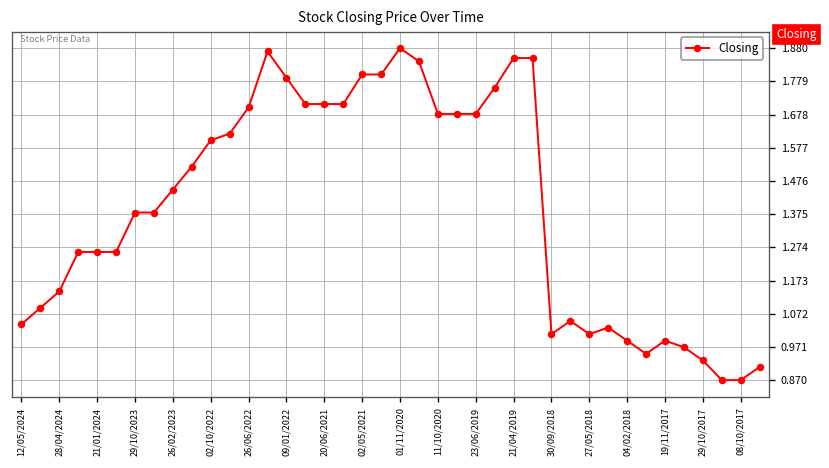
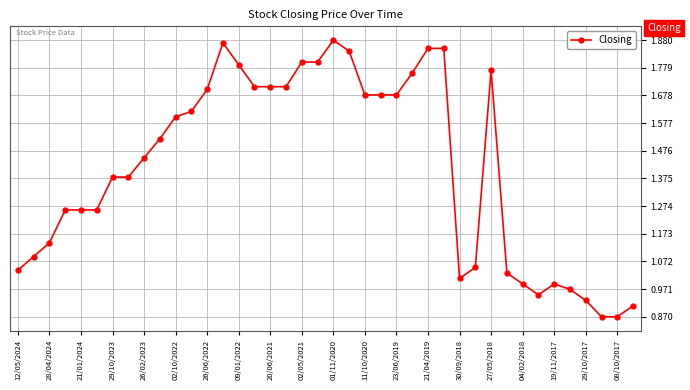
27/05/2018: 1.01 -> 1.77
